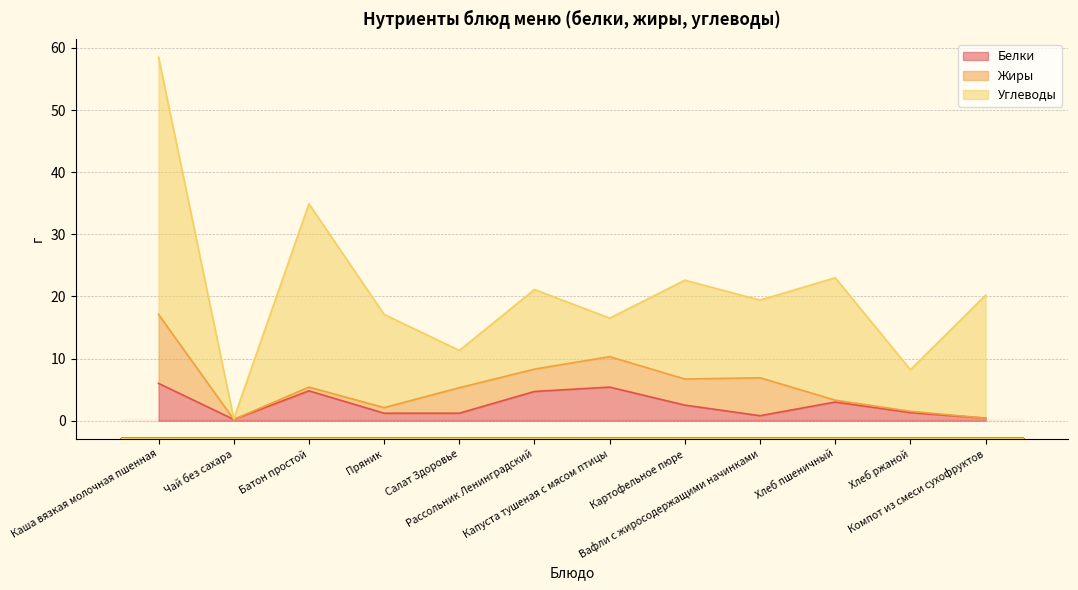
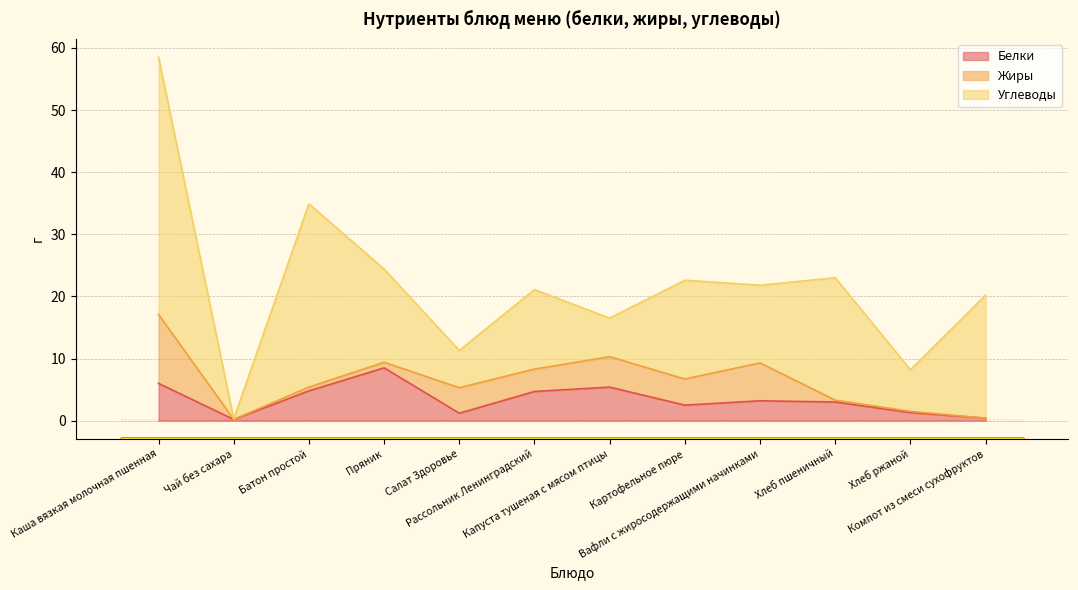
Белки, Пряник: 1 -> 9
Белки, Вафли с жиросодержащими начинками: 1 -> 3
